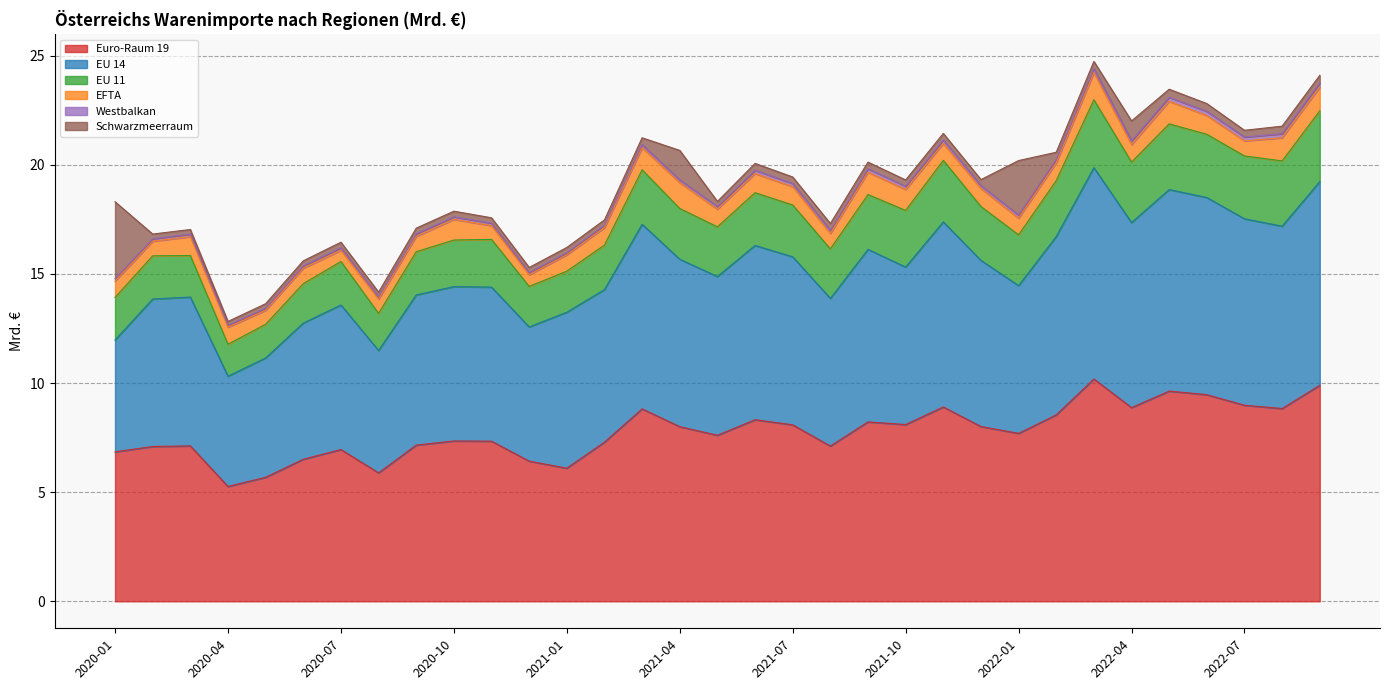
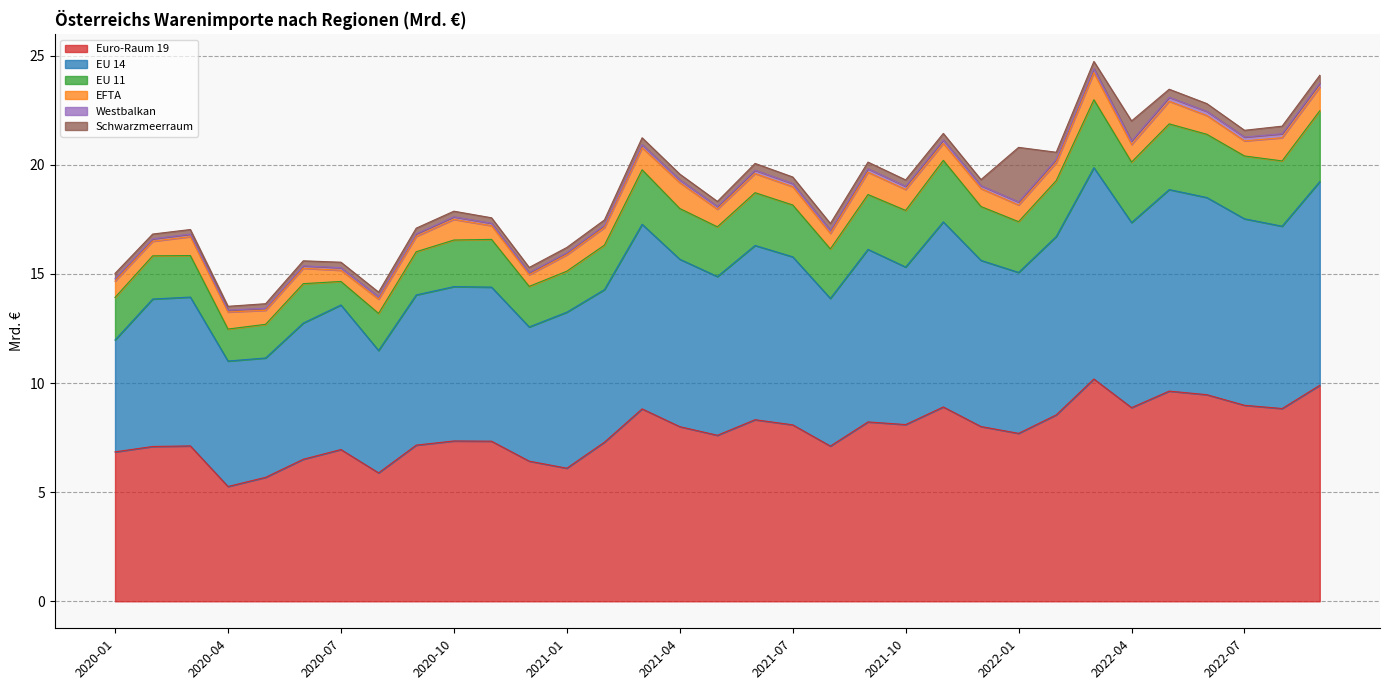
Schwarzmeerraum, 2020-01: 3.5 -> 0.2
EU 14, 2020-04: 5.1 -> 5.7
EU 11, 2020-07: 2.0 -> 1.1
Schwarzmeerraum, 2021-04: 1.4 -> 0.3
EU 14, 2022-01: 6.8 -> 7.4
